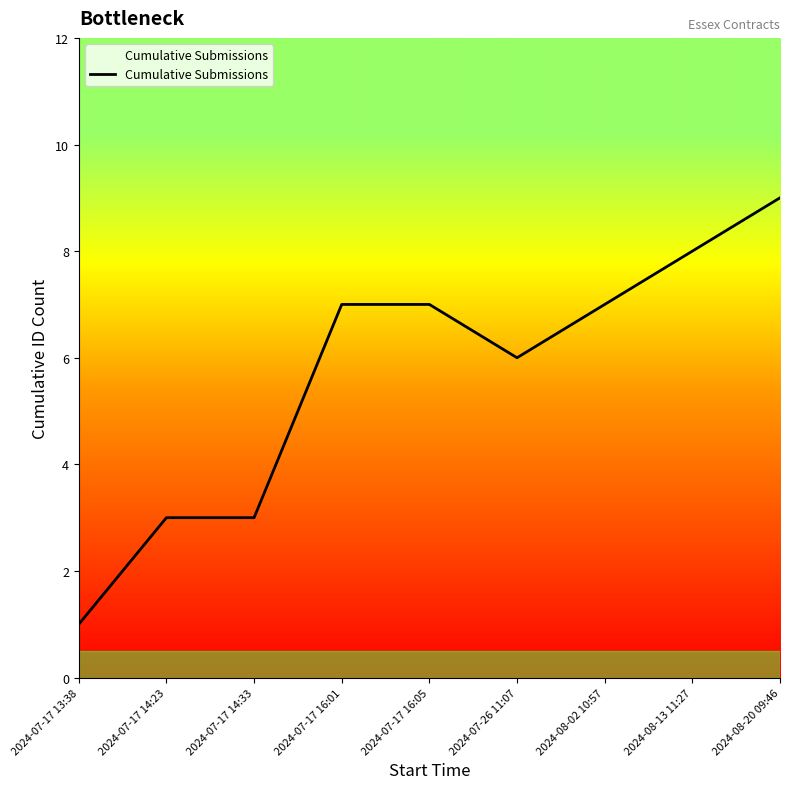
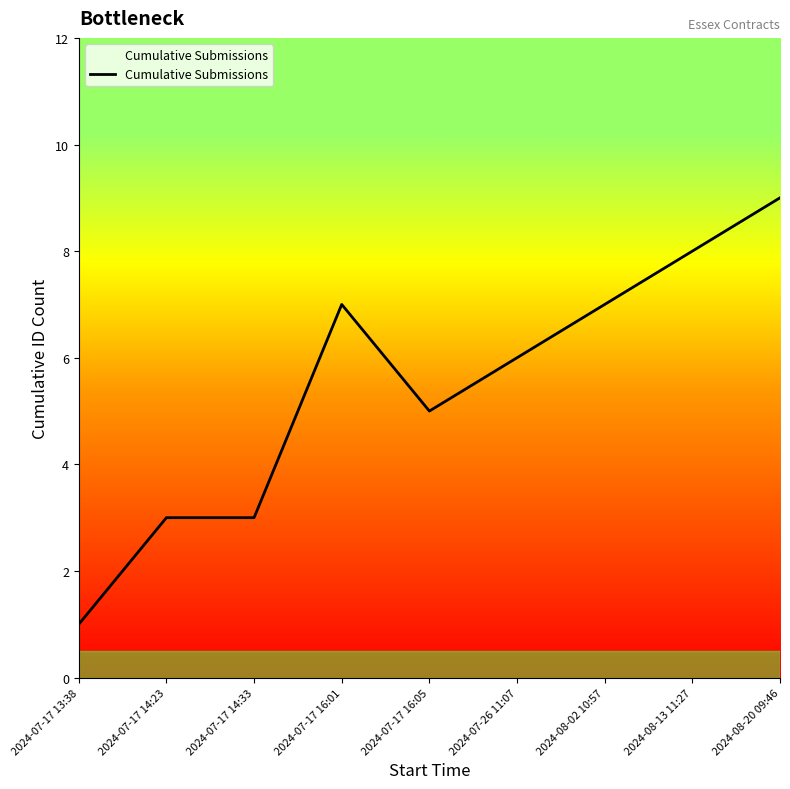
2024-07-17 16:05: 7 -> 5
